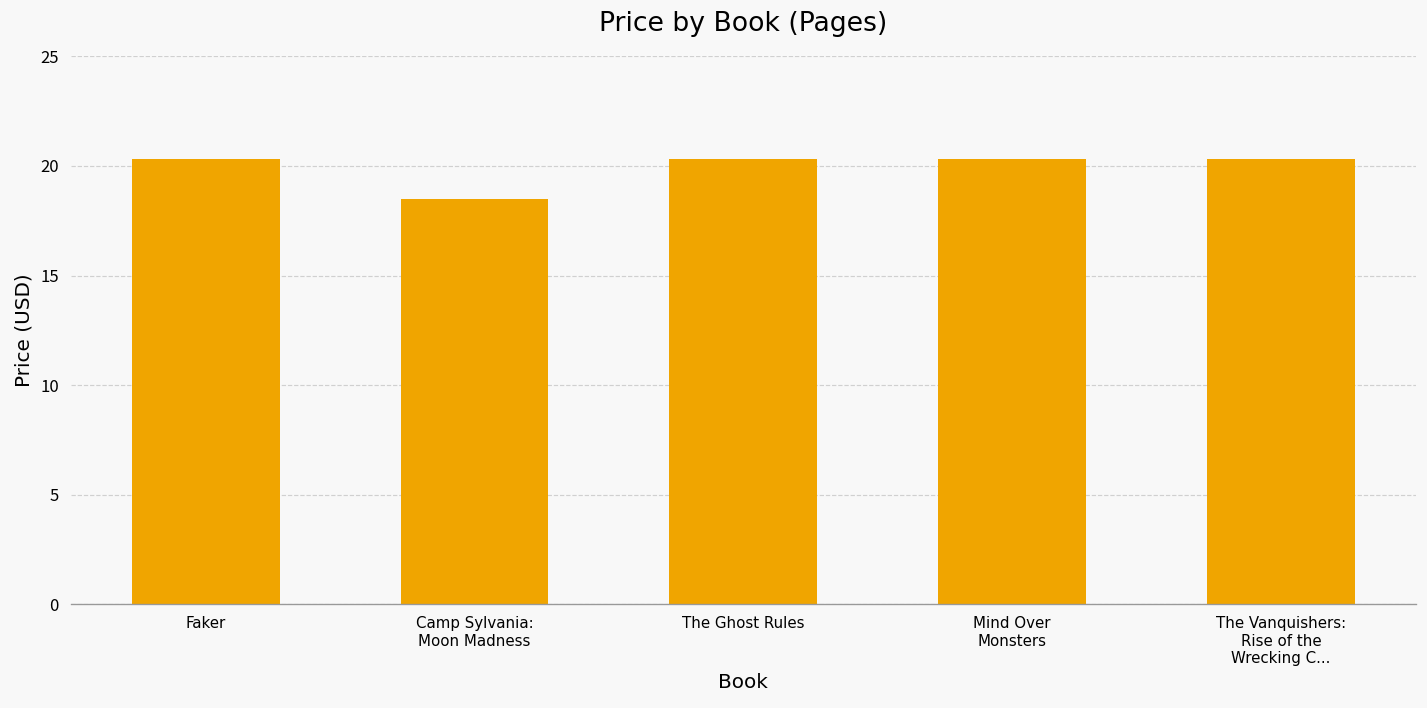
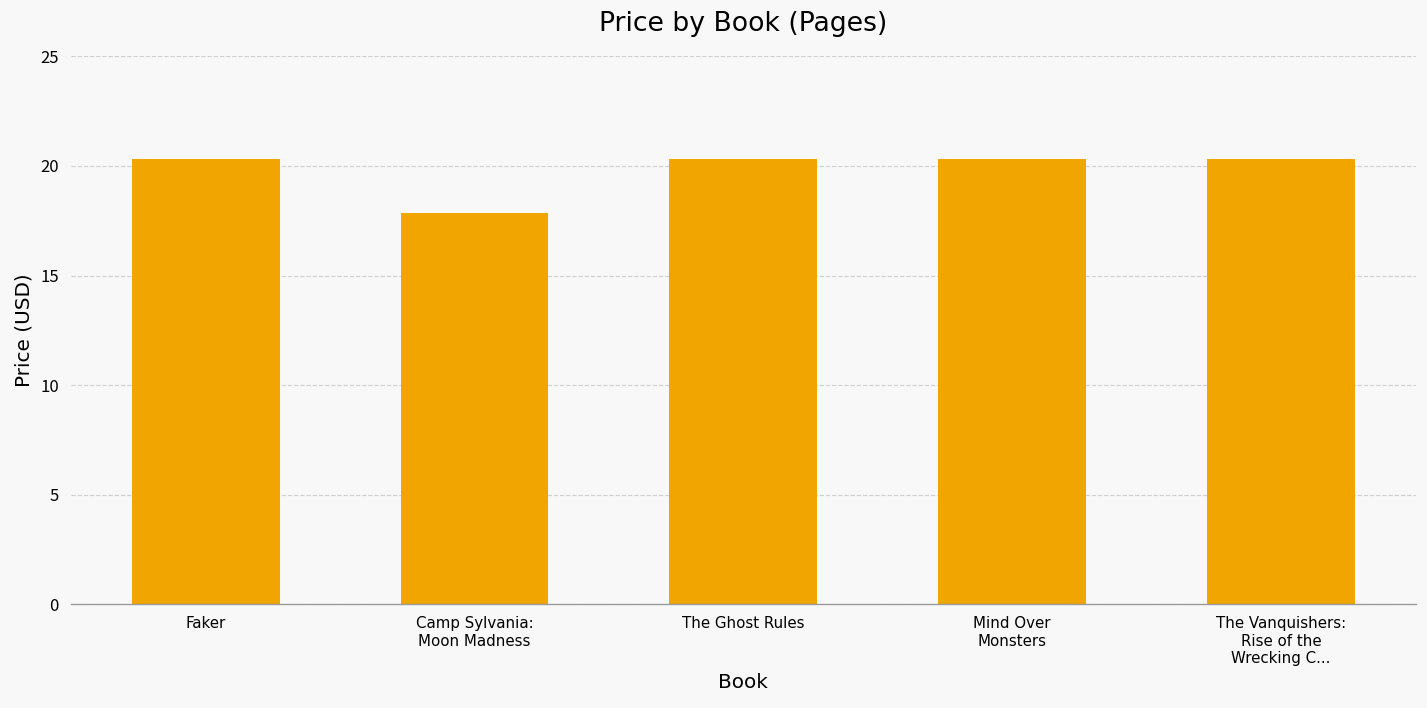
Camp Sylvania: Moon Madness: 18.5 -> 17.9
